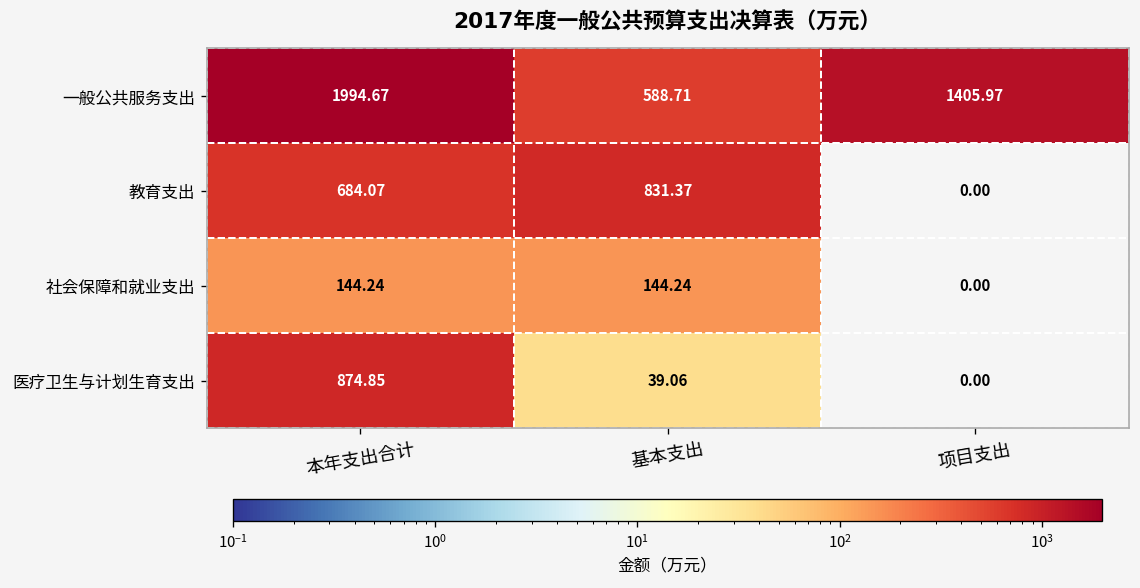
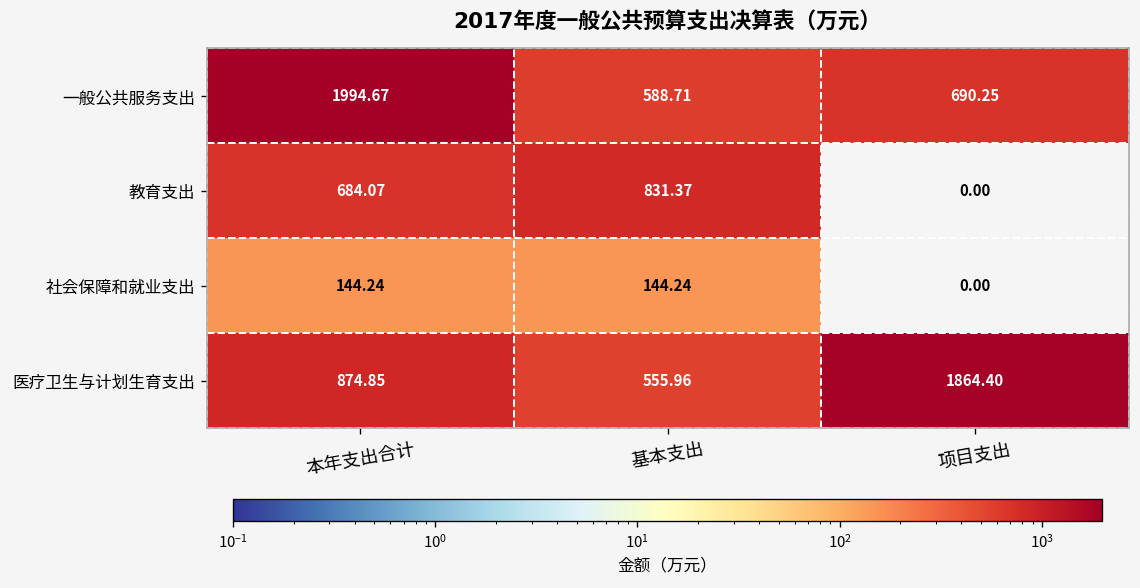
一般公共服务支出, 项目支出: 1405.97 -> 690.25
医疗卫生与计划生育支出, 基本支出: 39.06 -> 555.96
医疗卫生与计划生育支出, 项目支出: 0.00 -> 1864.40
